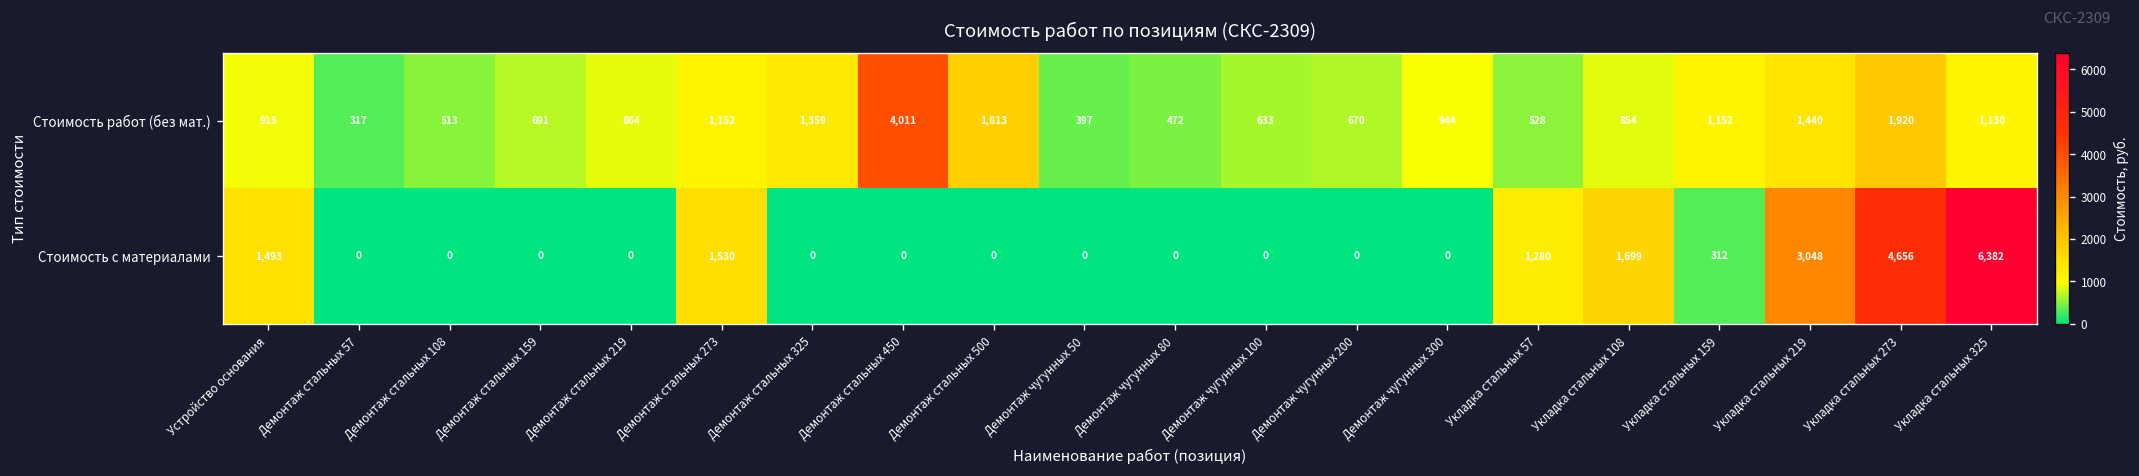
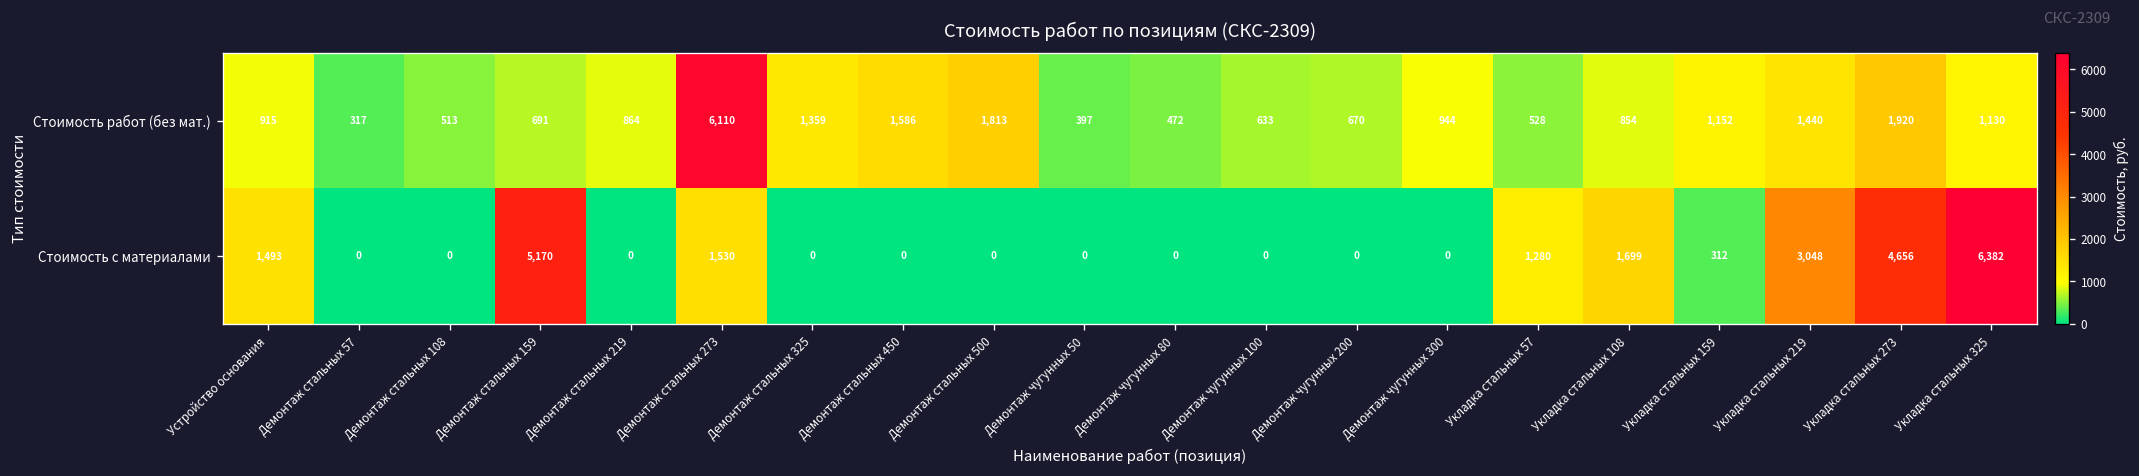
Стоимость работ (без мат.), Демонтаж стальных 273: 1,152 -> 6,110
Стоимость работ (без мат.), Демонтаж стальных 450: 4,011 -> 1,586
Стоимость с материалами, Демонтаж стальных 159: 0 -> 5,170
